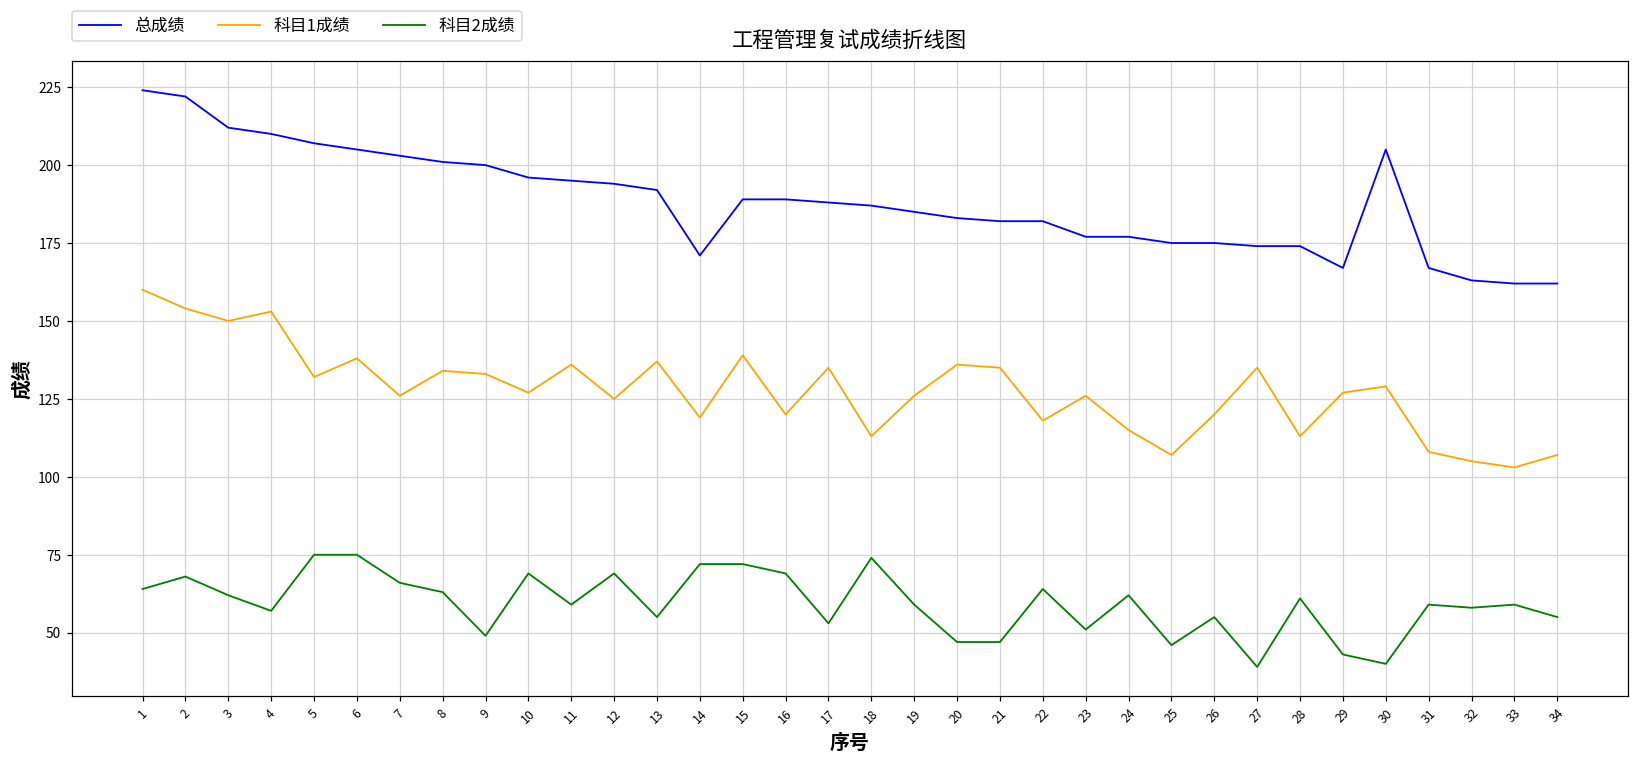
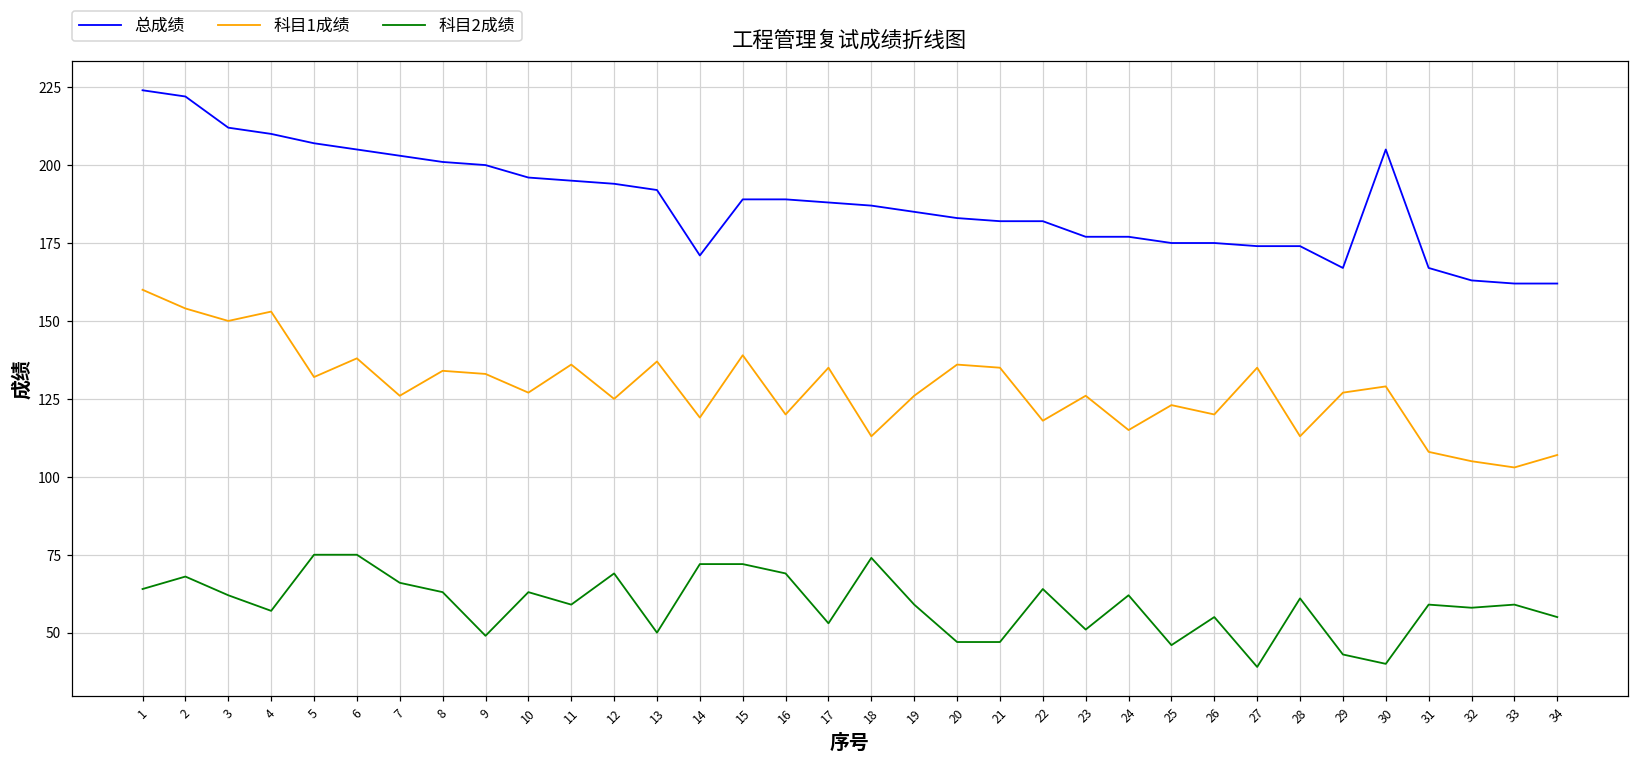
科目2成绩, 10: 69 -> 63
科目2成绩, 13: 55 -> 50
科目1成绩, 25: 107 -> 123
